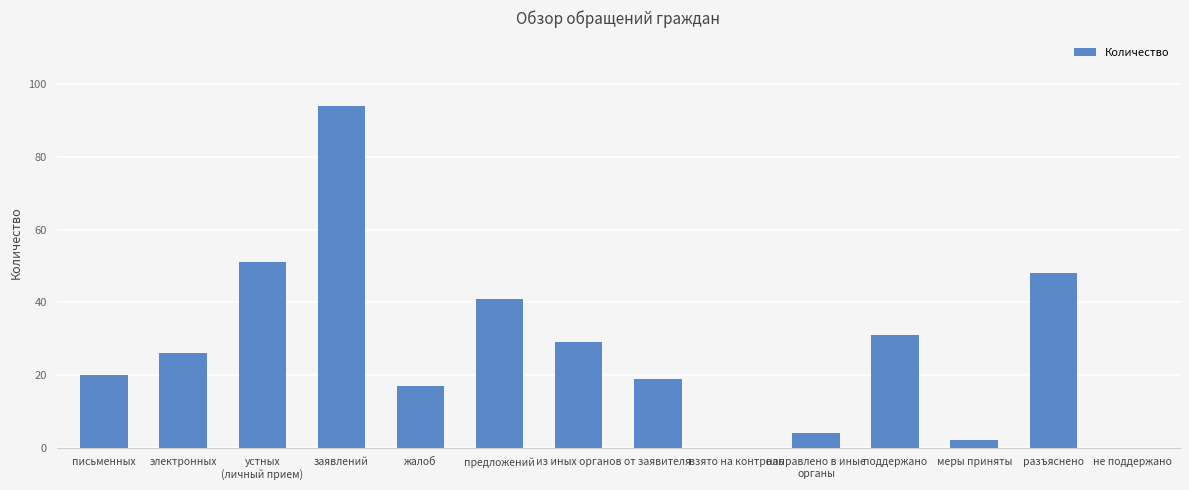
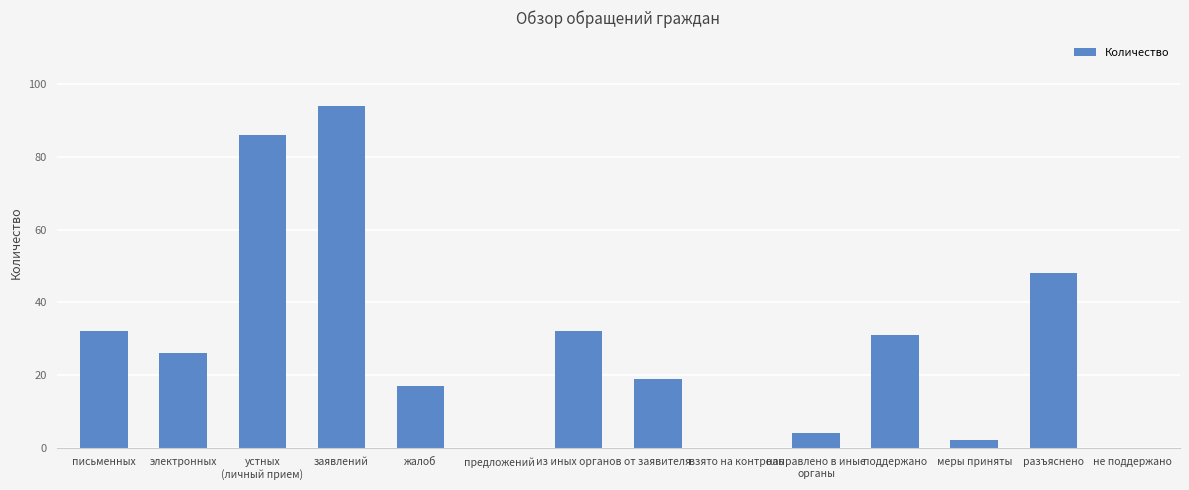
письменных: 20 -> 32
устных (личный прием): 51 -> 86
предложений: 41 -> 0
из иных органов: 29 -> 32
